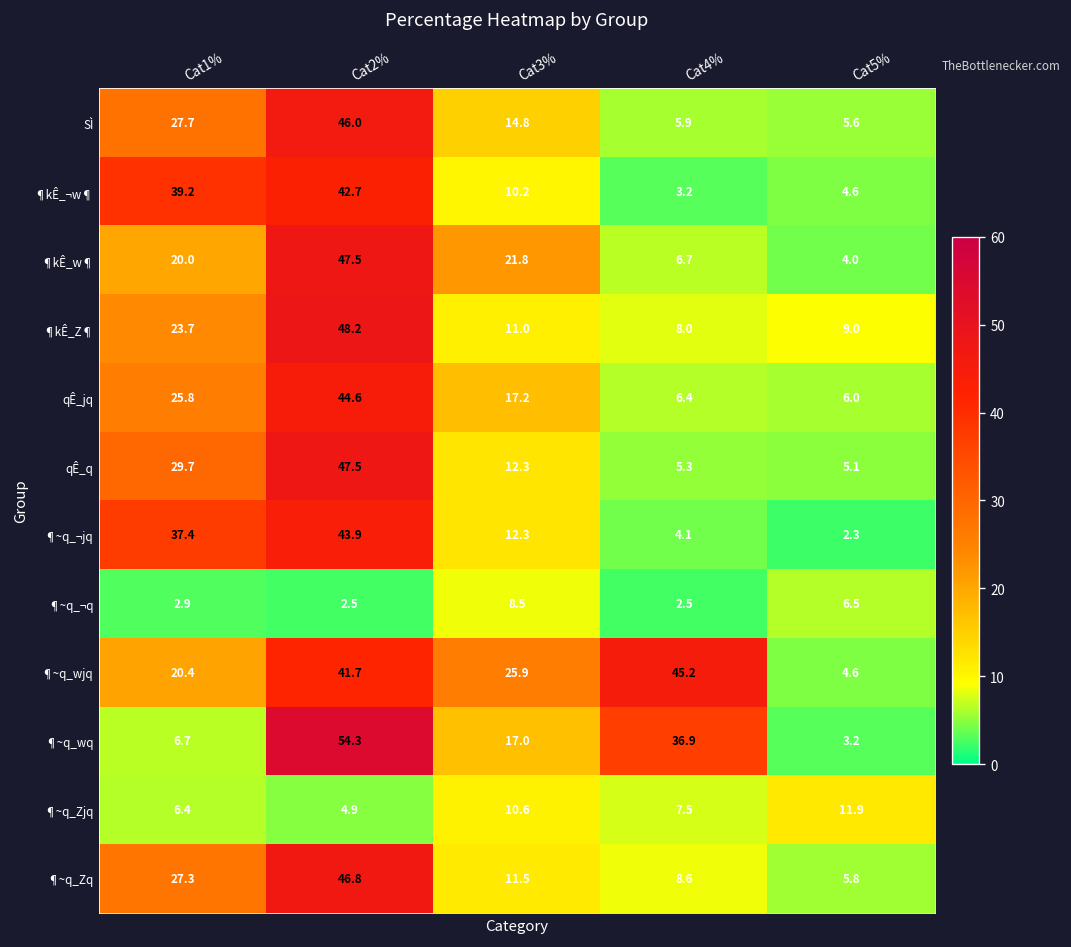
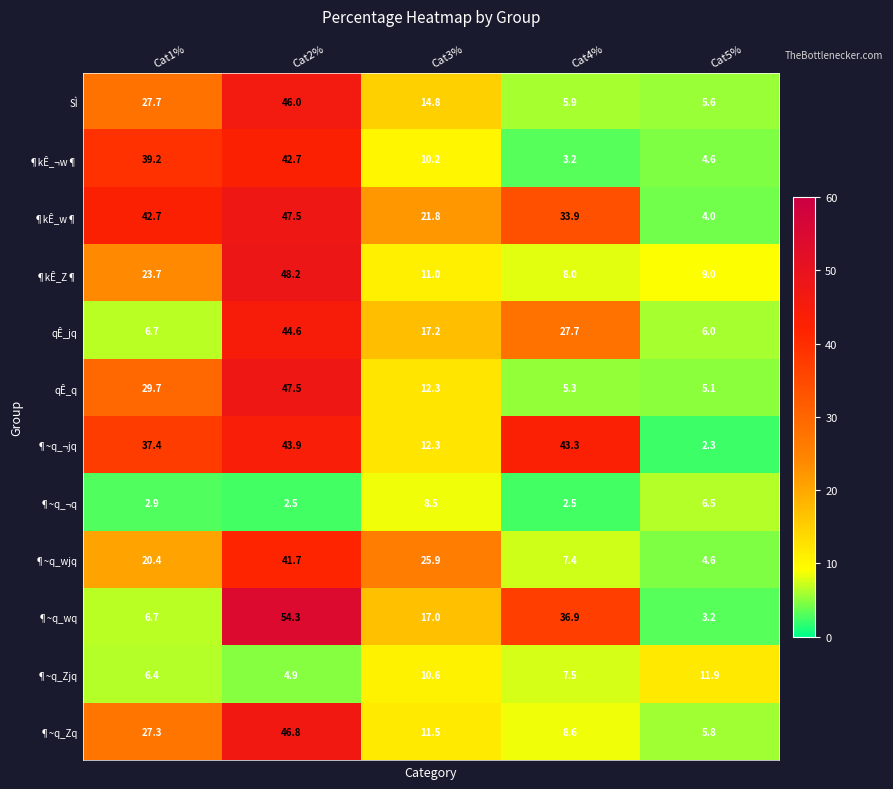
¶kÊ_w¶, Cat1%: 20.0 -> 42.7
¶kÊ_w¶, Cat4%: 6.7 -> 33.9
qÊ_jq, Cat1%: 25.8 -> 6.7
qÊ_jq, Cat4%: 6.4 -> 27.7
¶~q_¬jq, Cat4%: 4.1 -> 43.3
¶~q_wjq, Cat4%: 45.2 -> 7.4
